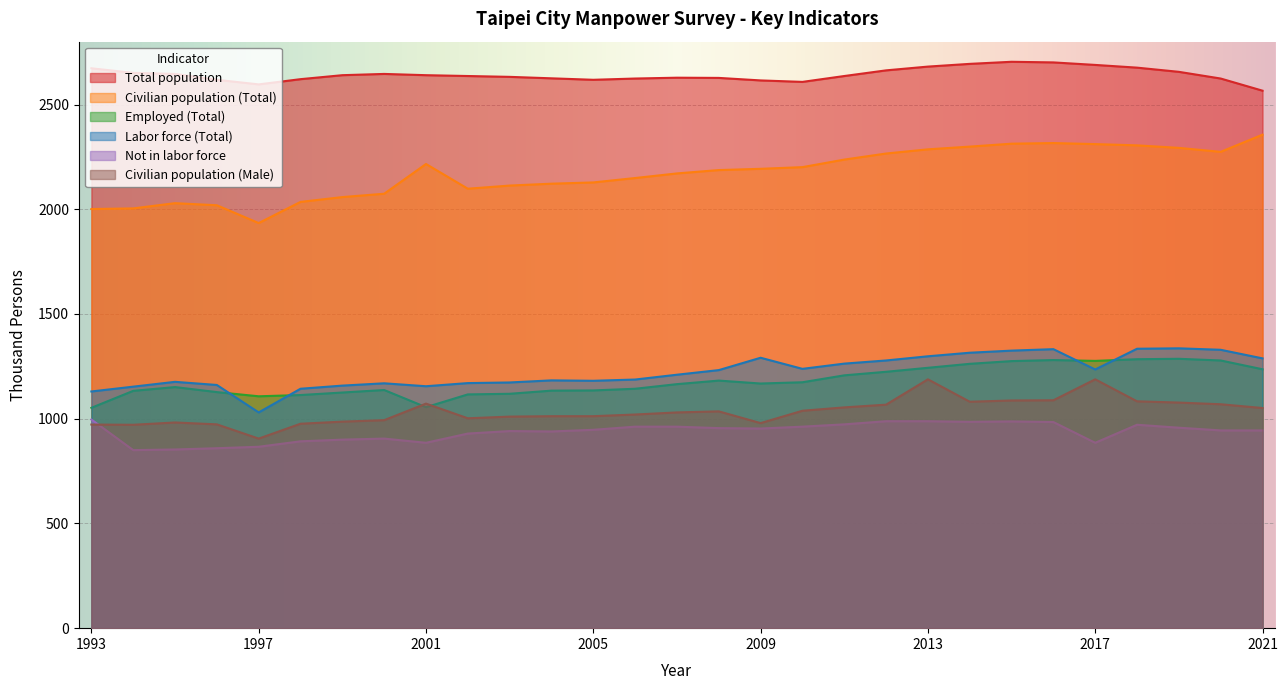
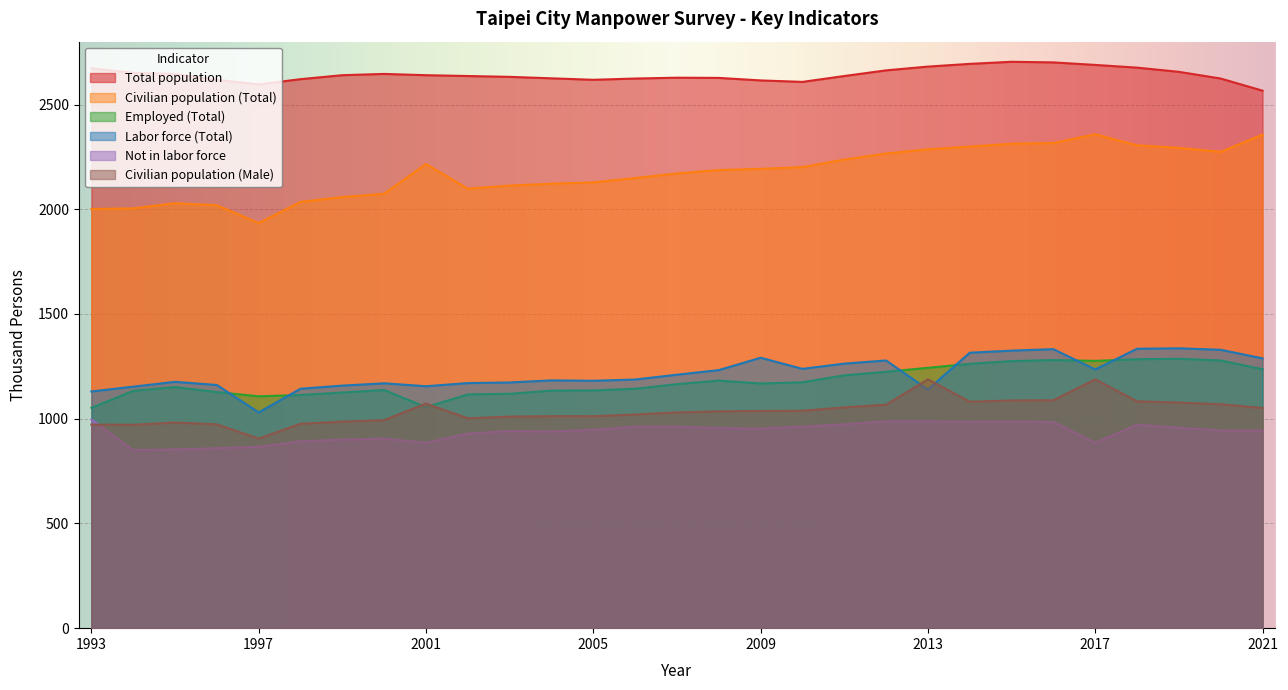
Civilian population (Male), 2009: 980 -> 1040
Labor force (Total), 2013: 1300 -> 1140
Civilian population (Total), 2017: 2310 -> 2360
